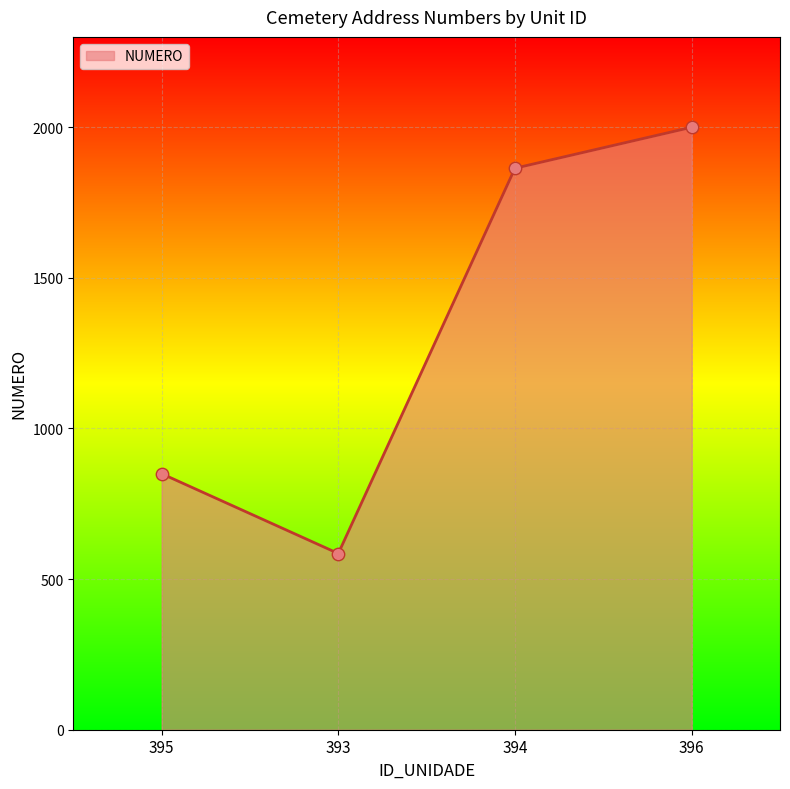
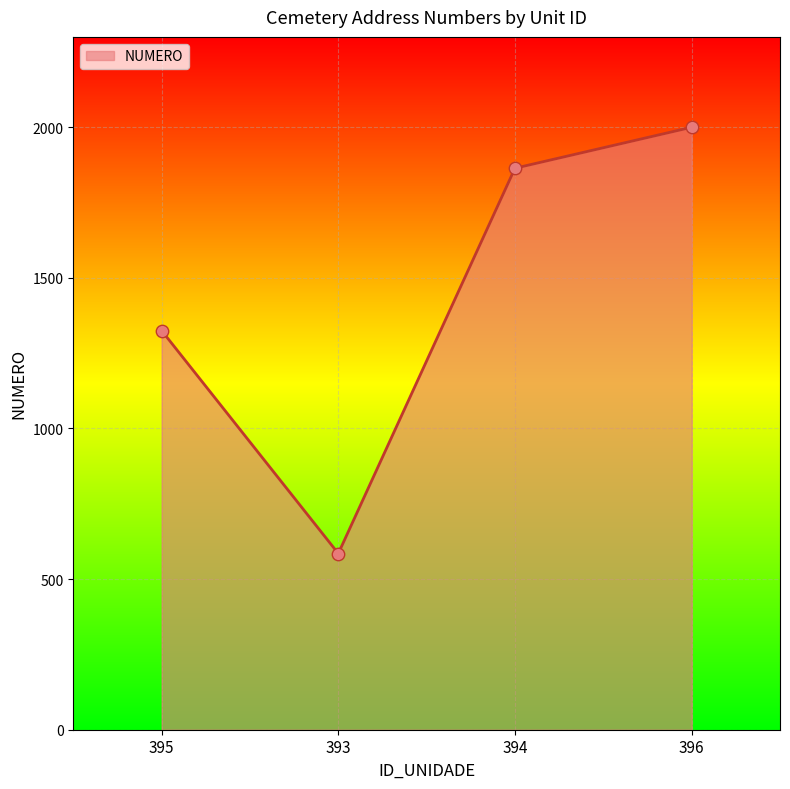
395: 850 -> 1330
